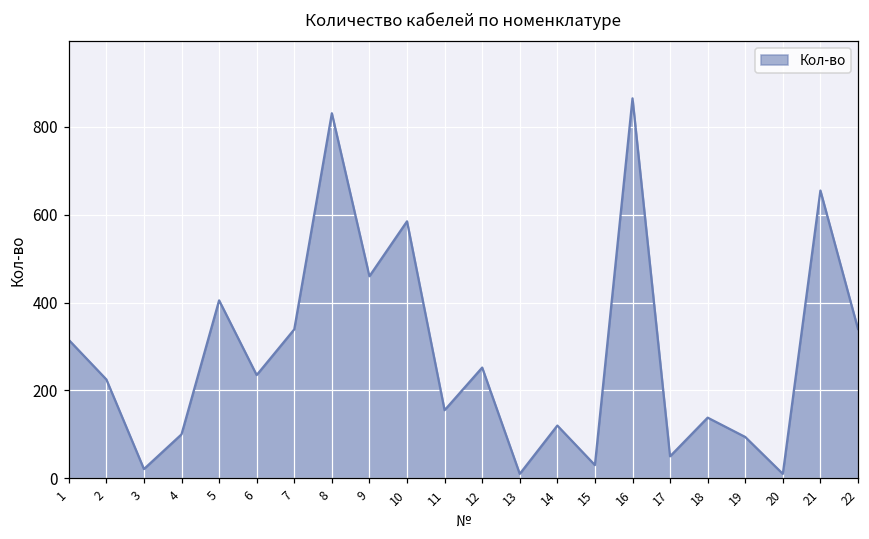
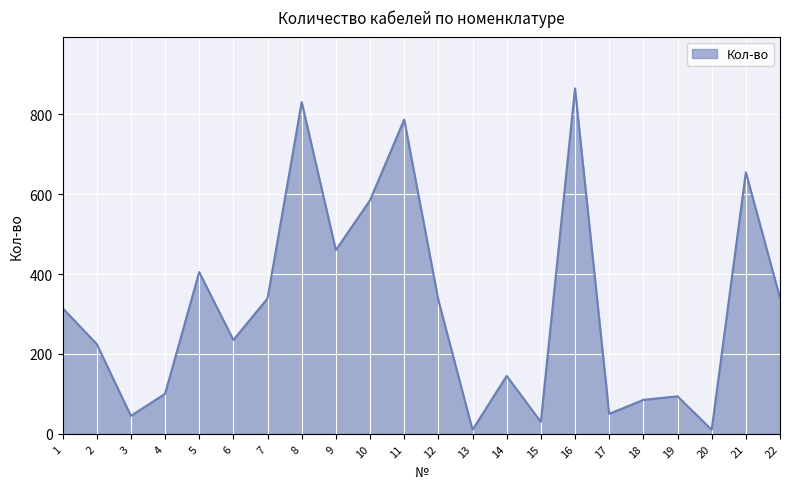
3: 20 -> 50
11: 160 -> 790
12: 250 -> 340
14: 120 -> 150
18: 140 -> 90
